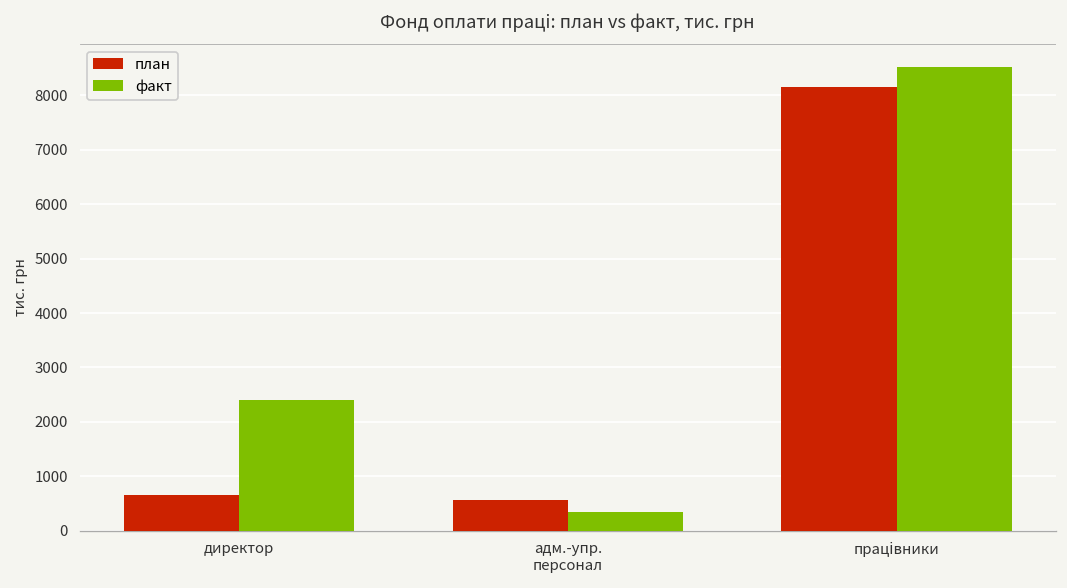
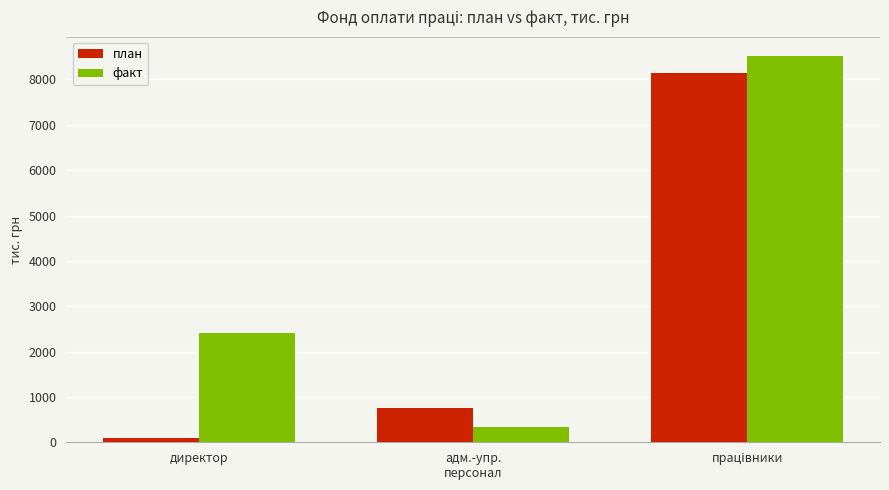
план, директор: 700 -> 100
план, адм.-упр. персонал: 600 -> 700
